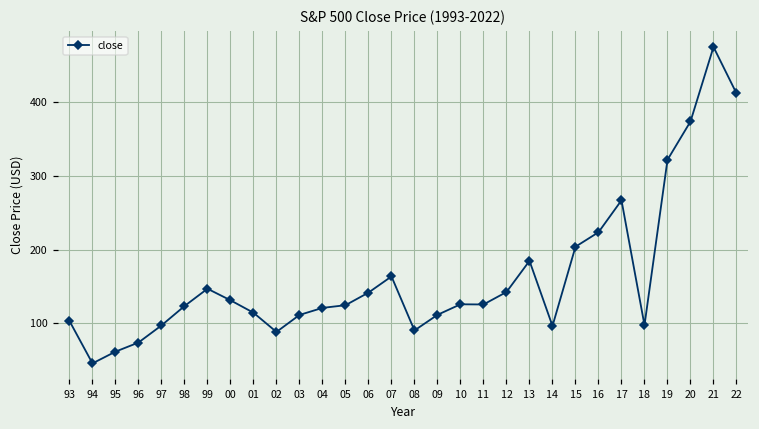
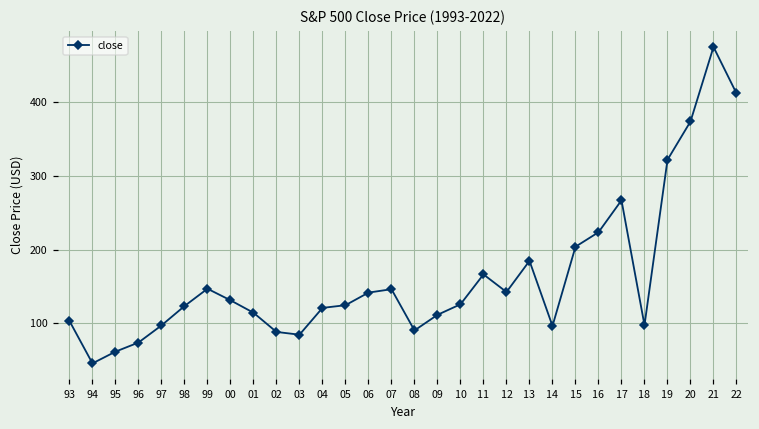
03: 110 -> 80
07: 160 -> 150
11: 130 -> 170
